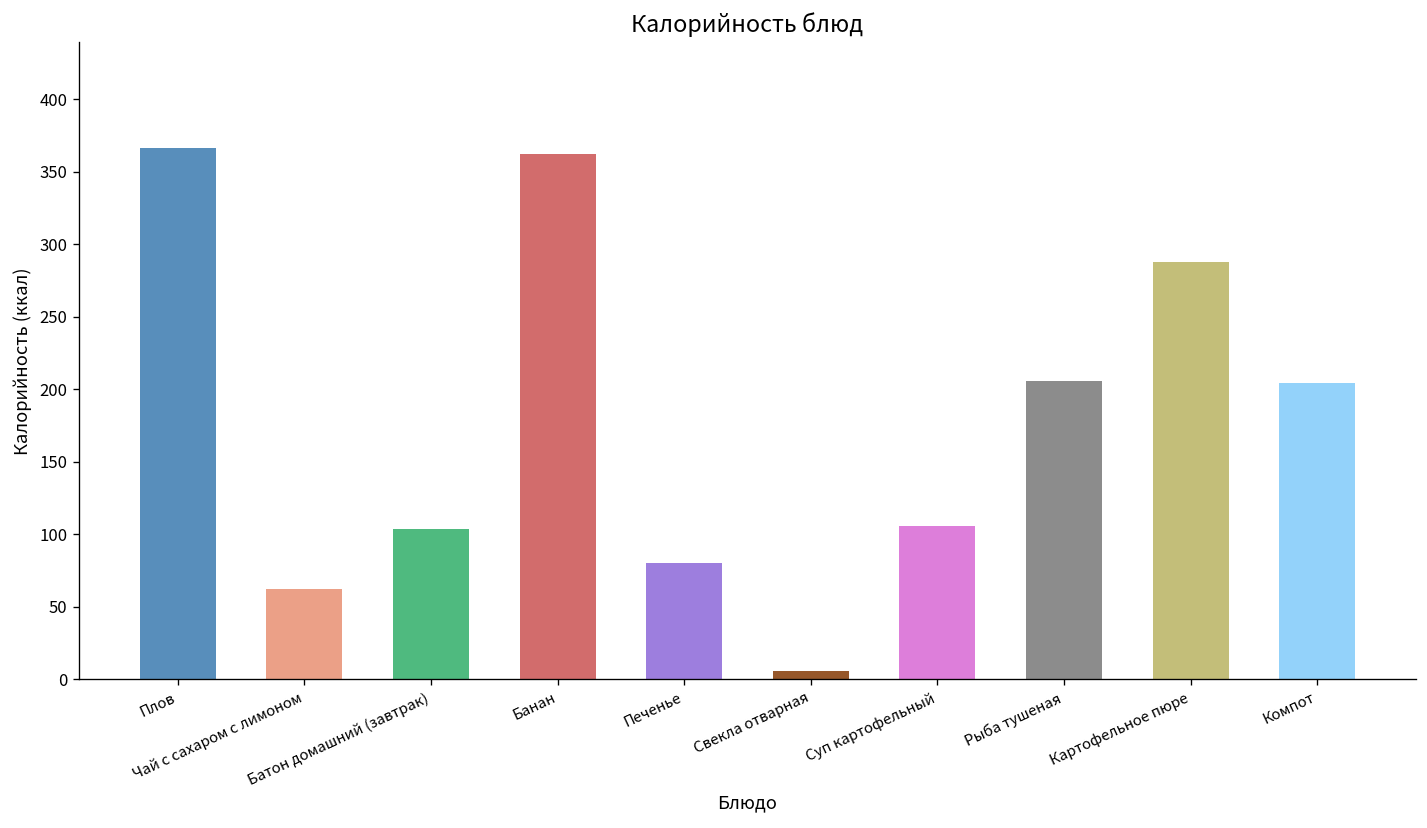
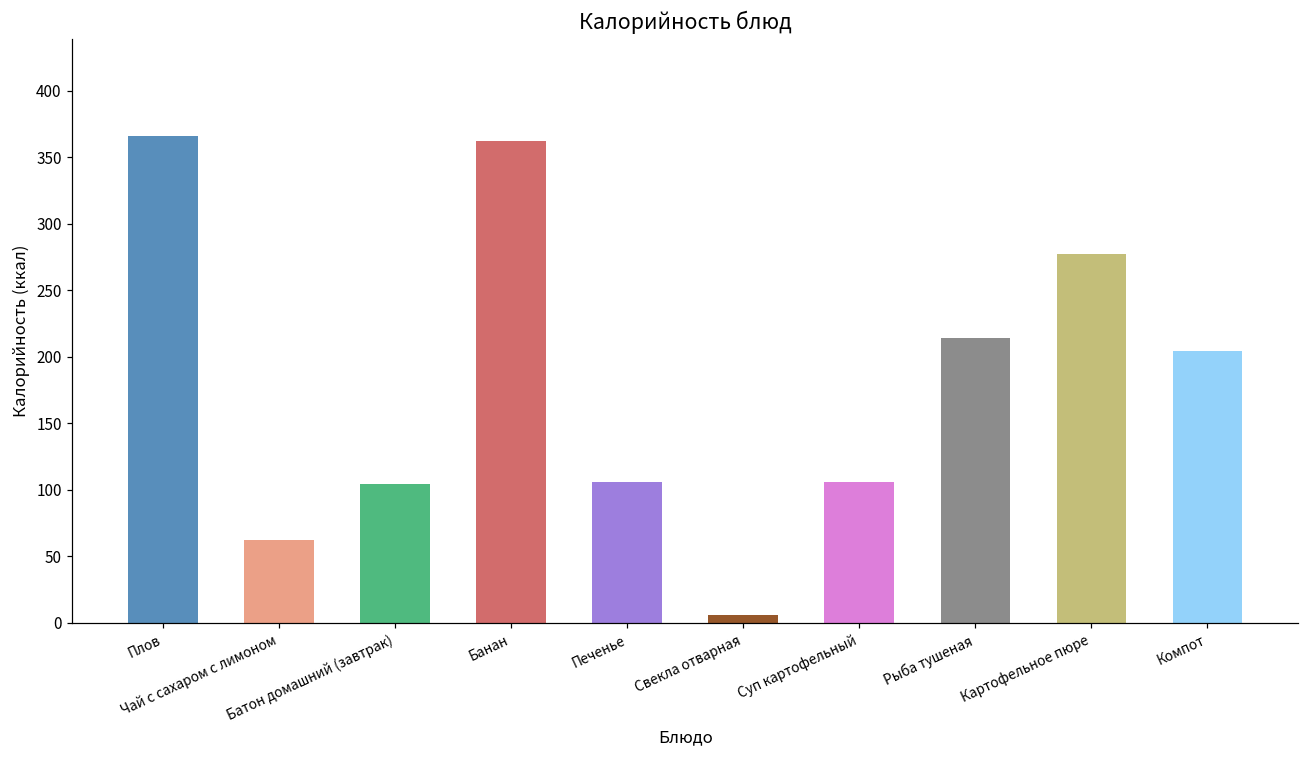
Печенье: 80 -> 106
Рыба тушеная: 206 -> 214
Картофельное пюре: 288 -> 277
